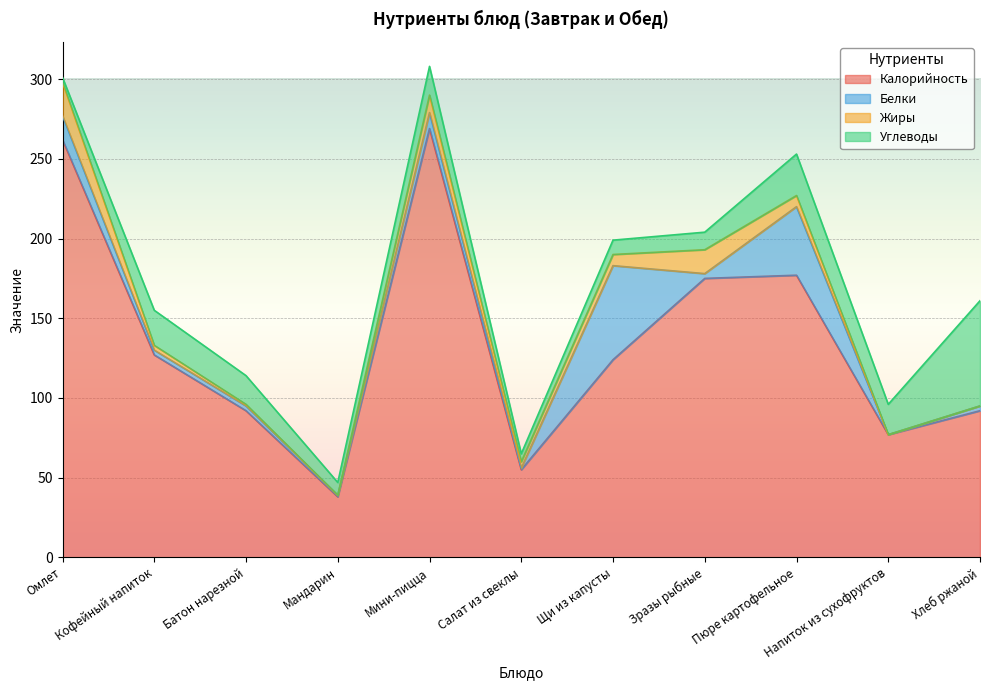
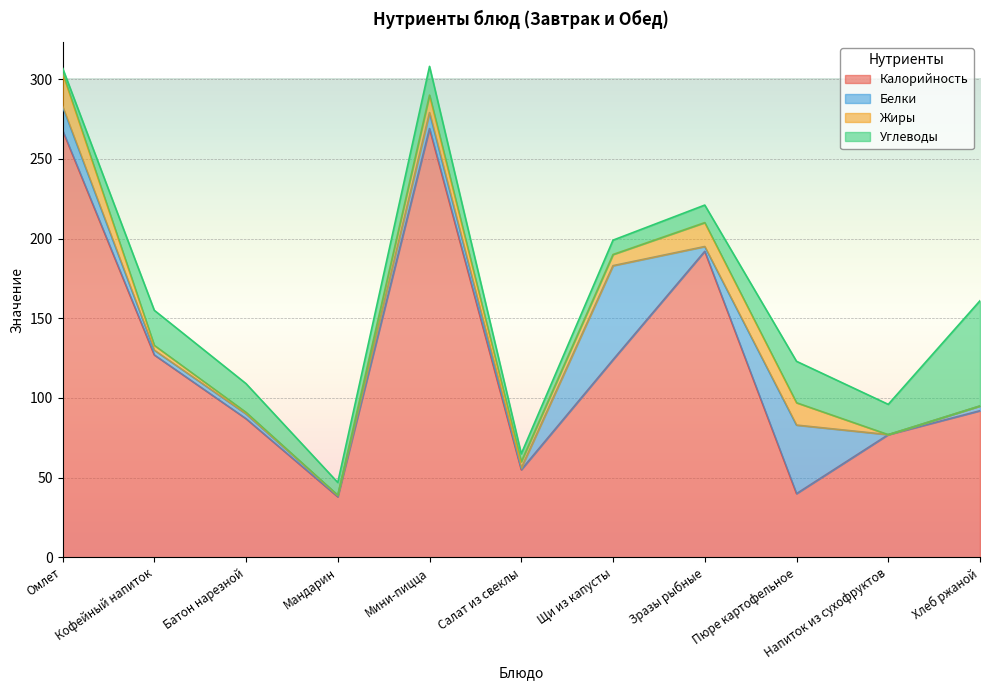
Калорийность, Омлет: 262 -> 268
Калорийность, Батон нарезной: 92 -> 87
Калорийность, Зразы рыбные: 175 -> 192
Калорийность, Пюре картофельное: 177 -> 40
Жиры, Пюре картофельное: 7 -> 14
